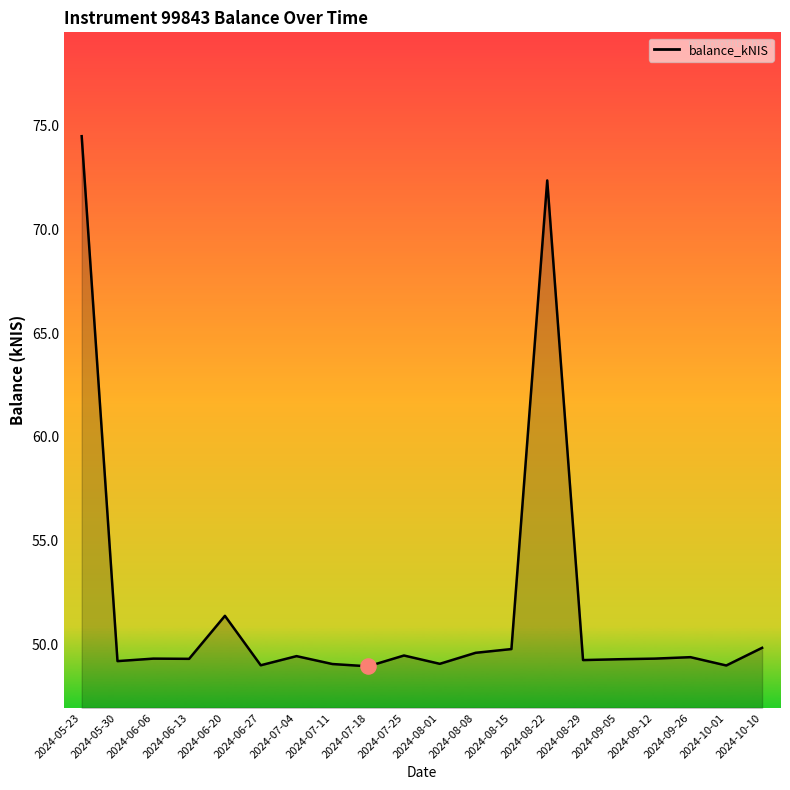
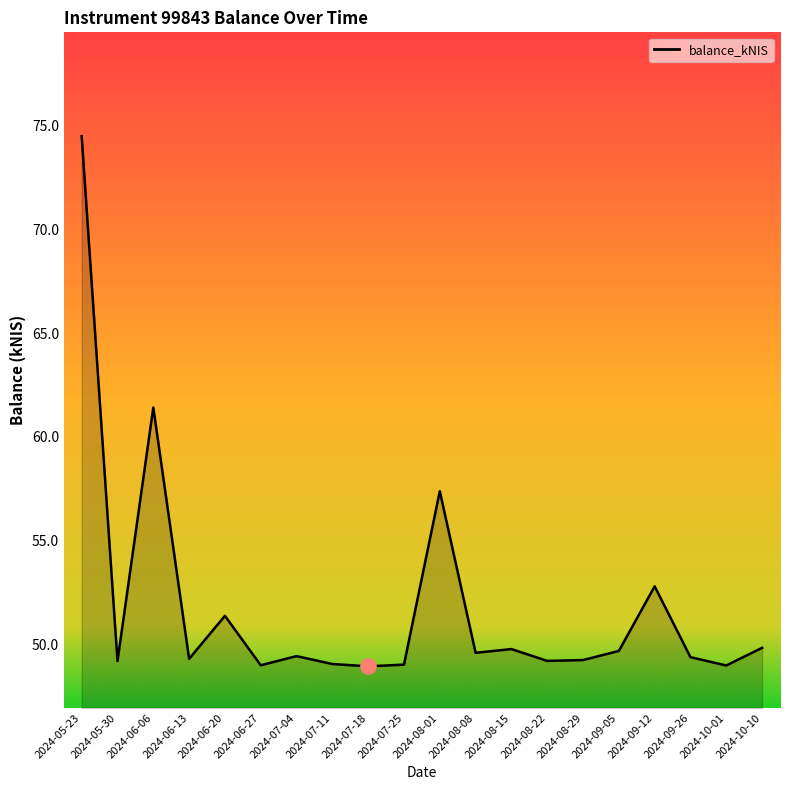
balance_kNIS, 2024-06-06: 49.3 -> 61.4
balance_kNIS, 2024-07-25: 49.5 -> 49.0
balance_kNIS, 2024-08-01: 49.1 -> 57.4
balance_kNIS, 2024-08-22: 72.4 -> 49.2
balance_kNIS, 2024-09-05: 49.3 -> 49.7
balance_kNIS, 2024-09-12: 49.3 -> 52.8
